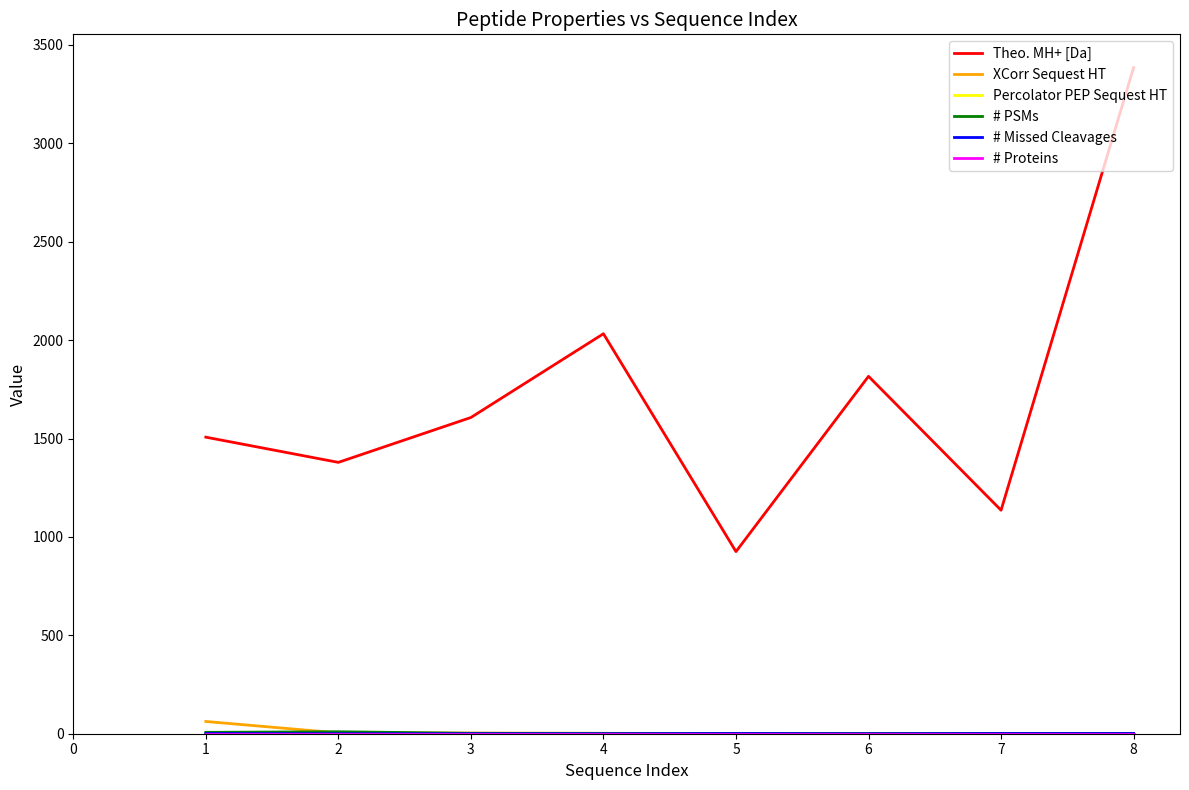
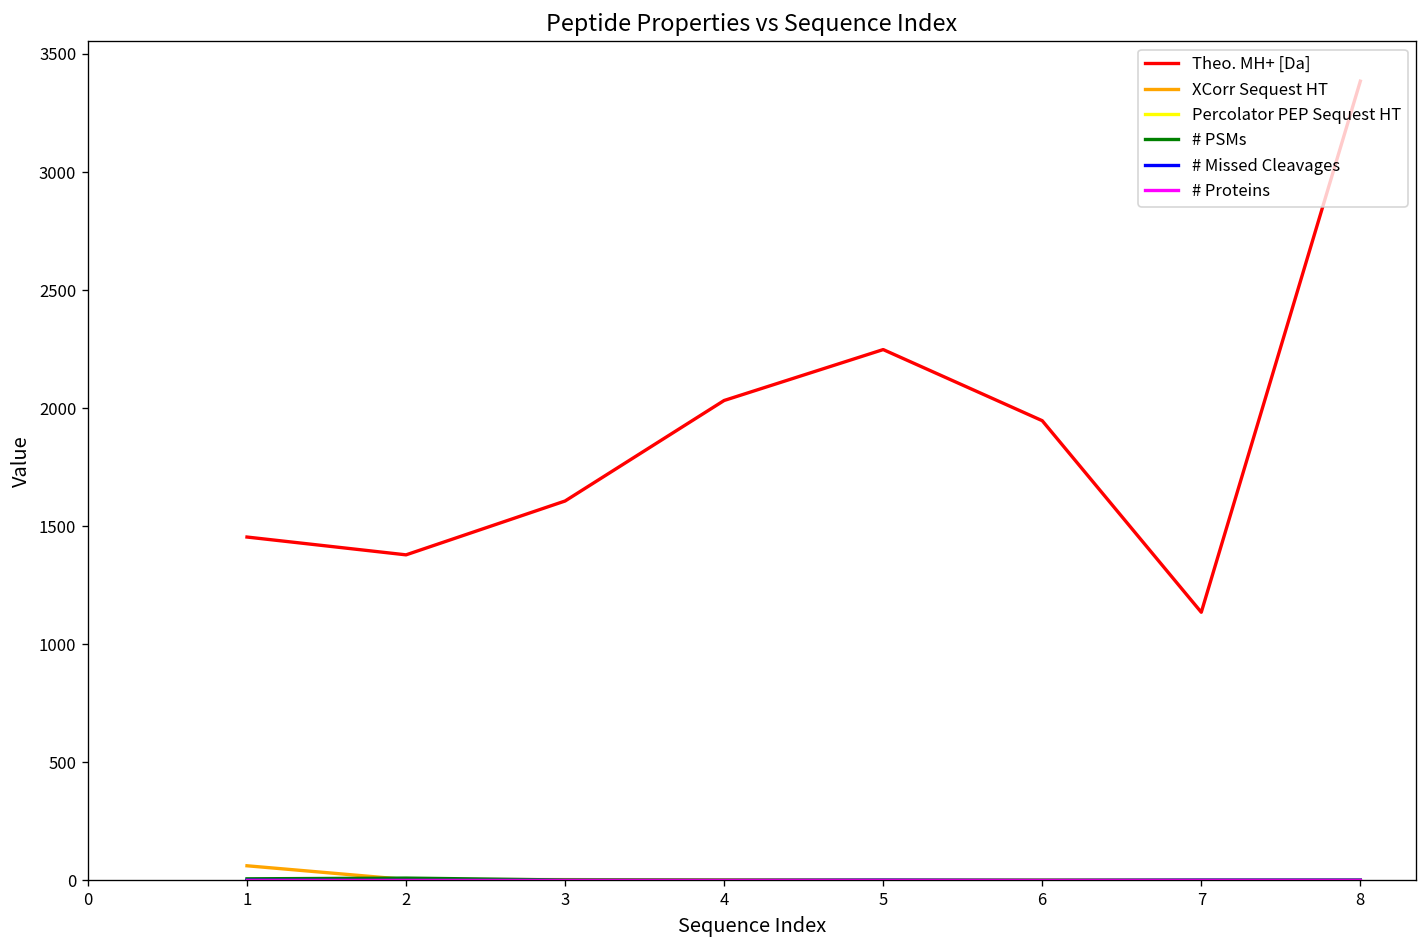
Theo. MH+ [Da], 1: 1510 -> 1450
Theo. MH+ [Da], 5: 930 -> 2250
Theo. MH+ [Da], 6: 1820 -> 1950
